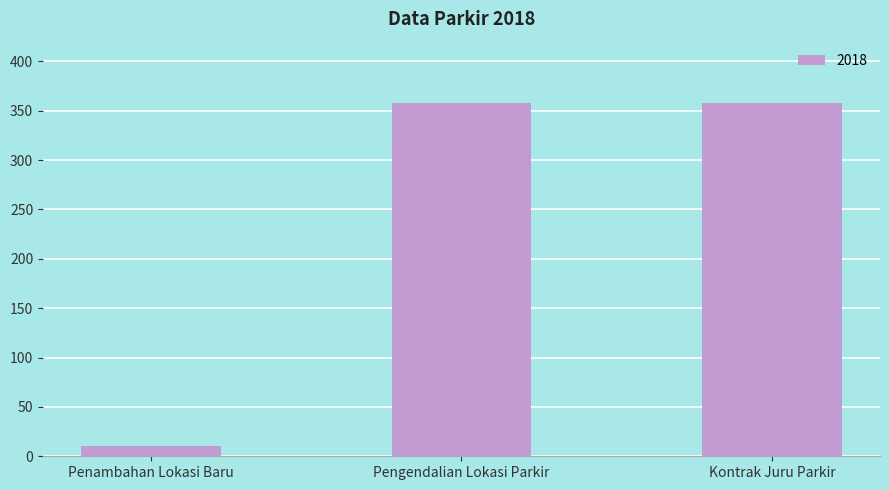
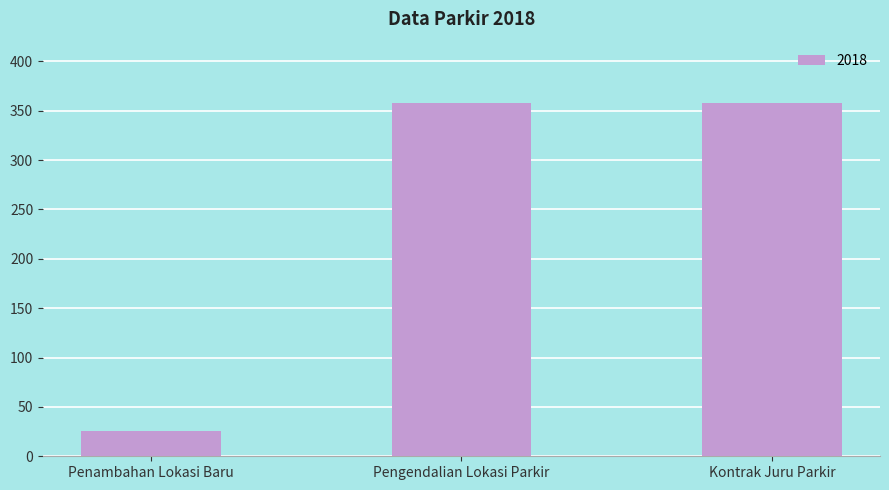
Penambahan Lokasi Baru: 10 -> 30
